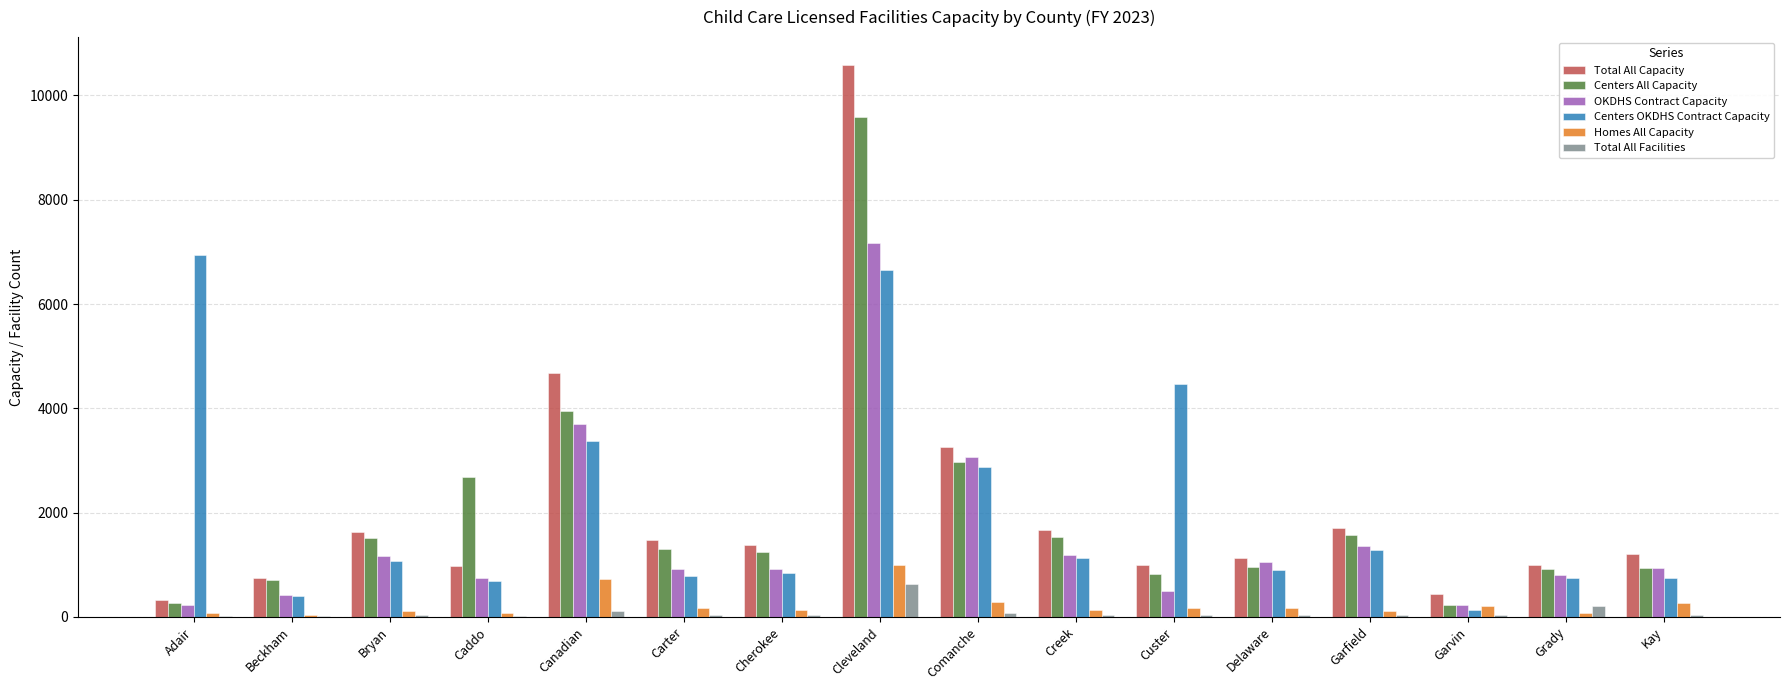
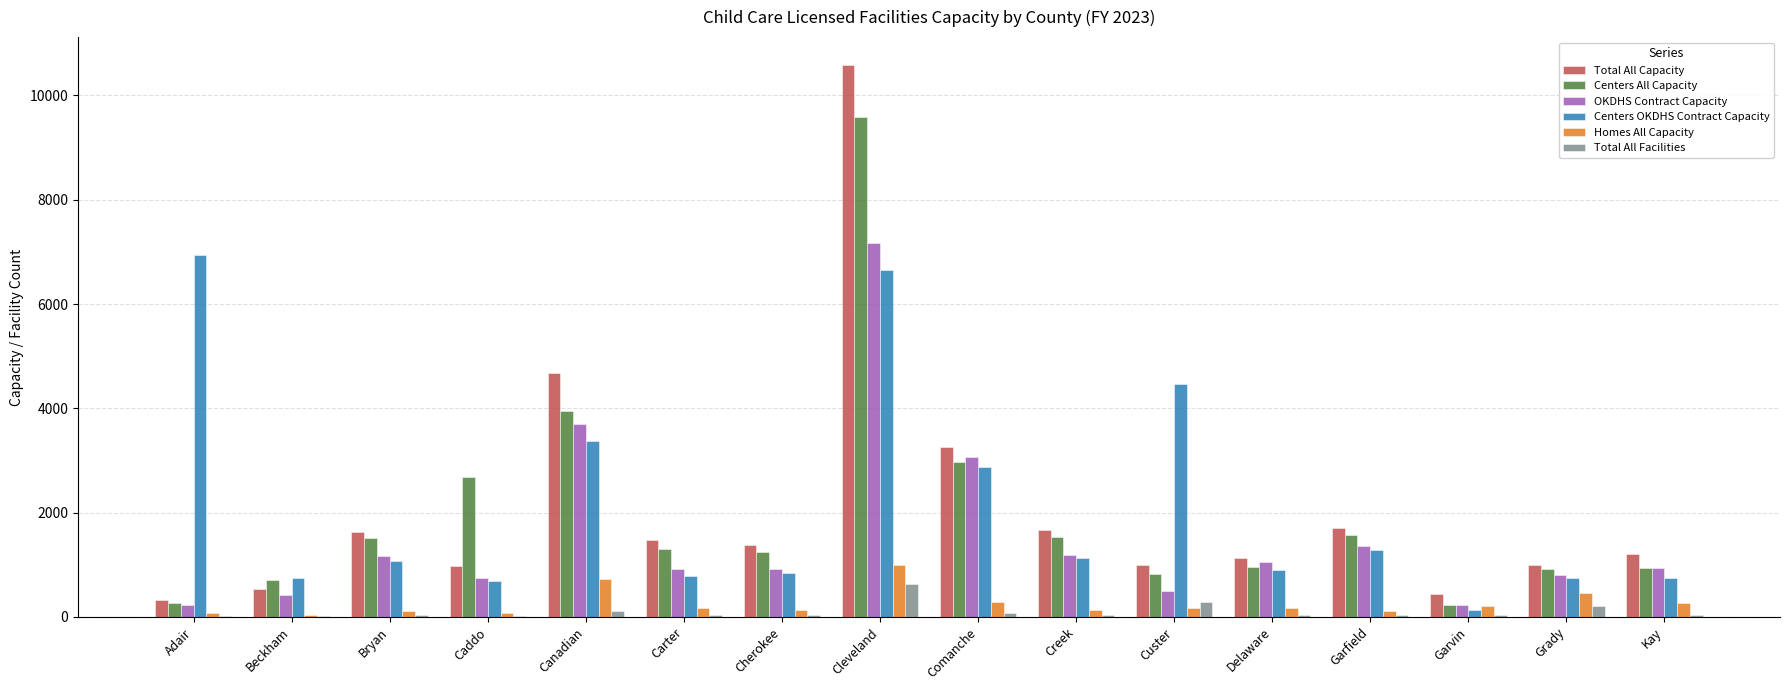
Total All Capacity, Beckham: 700 -> 500
Centers OKDHS Contract Capacity, Beckham: 400 -> 700
Total All Facilities, Custer: 0 -> 300
Homes All Capacity, Grady: 100 -> 500
